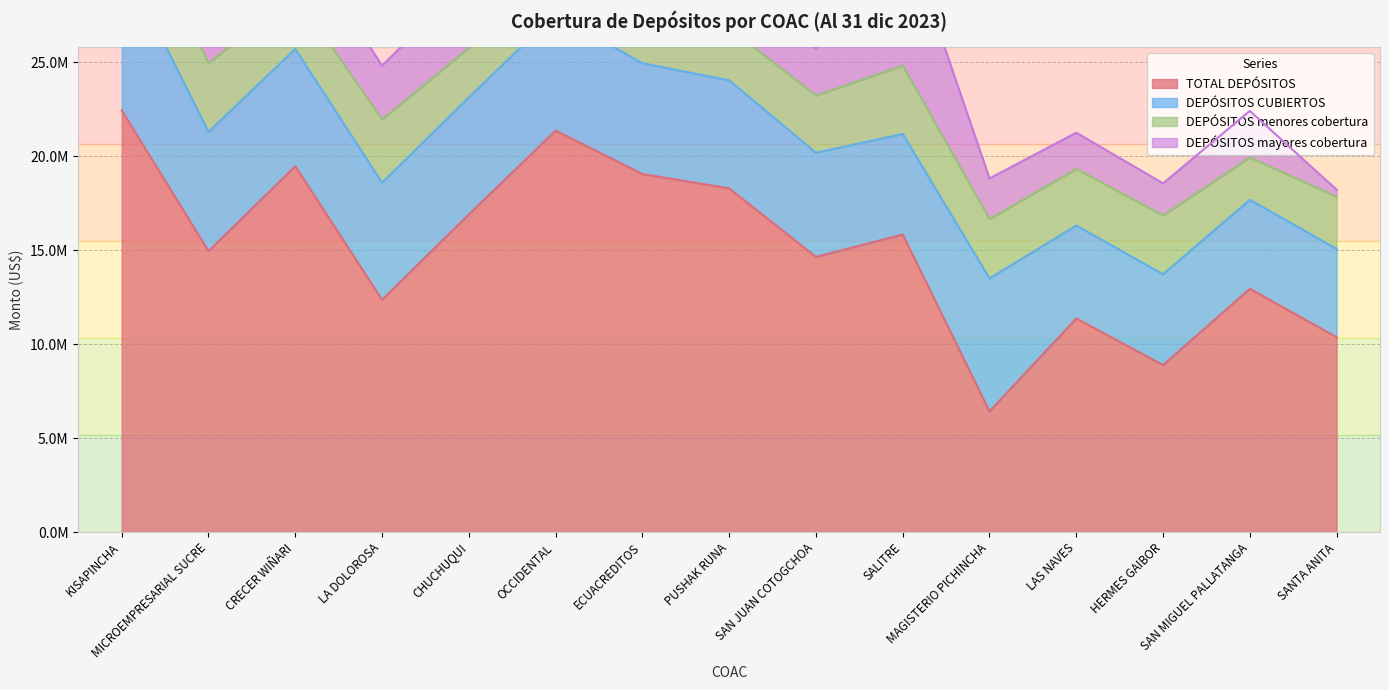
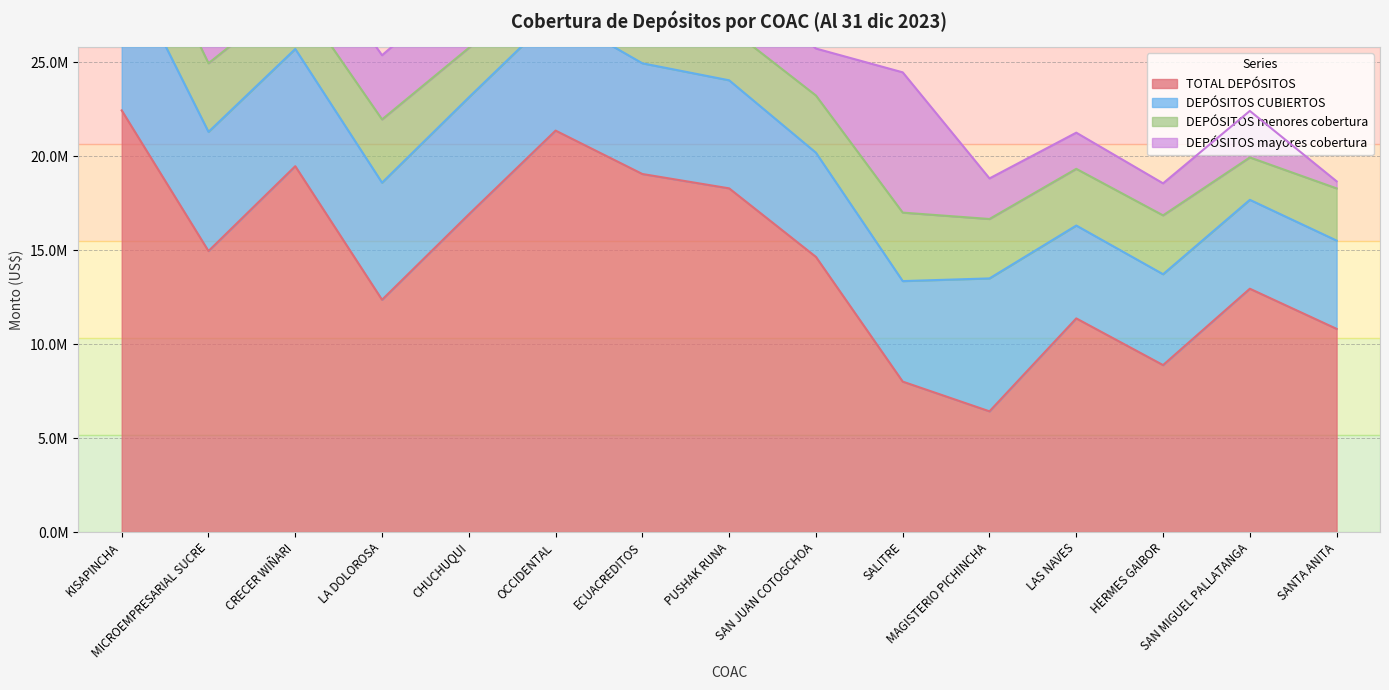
DEPÓSITOS mayores cobertura, LA DOLOROSA: 2900000 -> 3400000
TOTAL DEPÓSITOS, SALITRE: 15800000 -> 8000000
TOTAL DEPÓSITOS, SANTA ANITA: 10400000 -> 10800000
